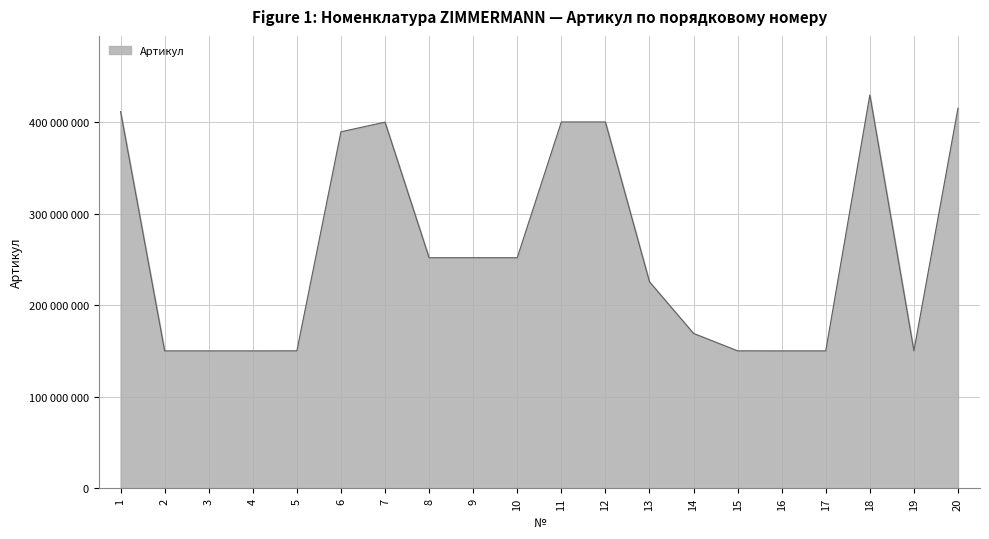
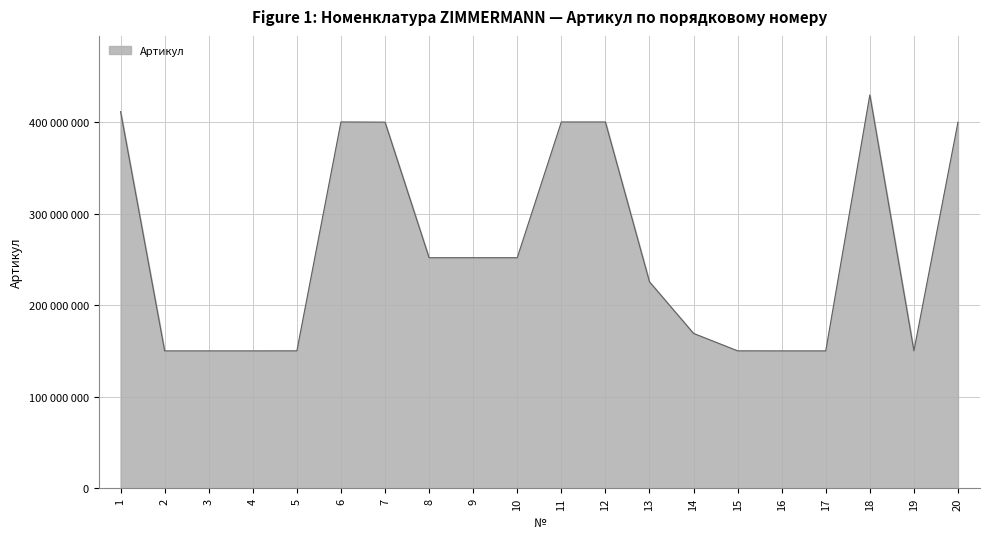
6: 390000000 -> 400000000
20: 420000000 -> 400000000
